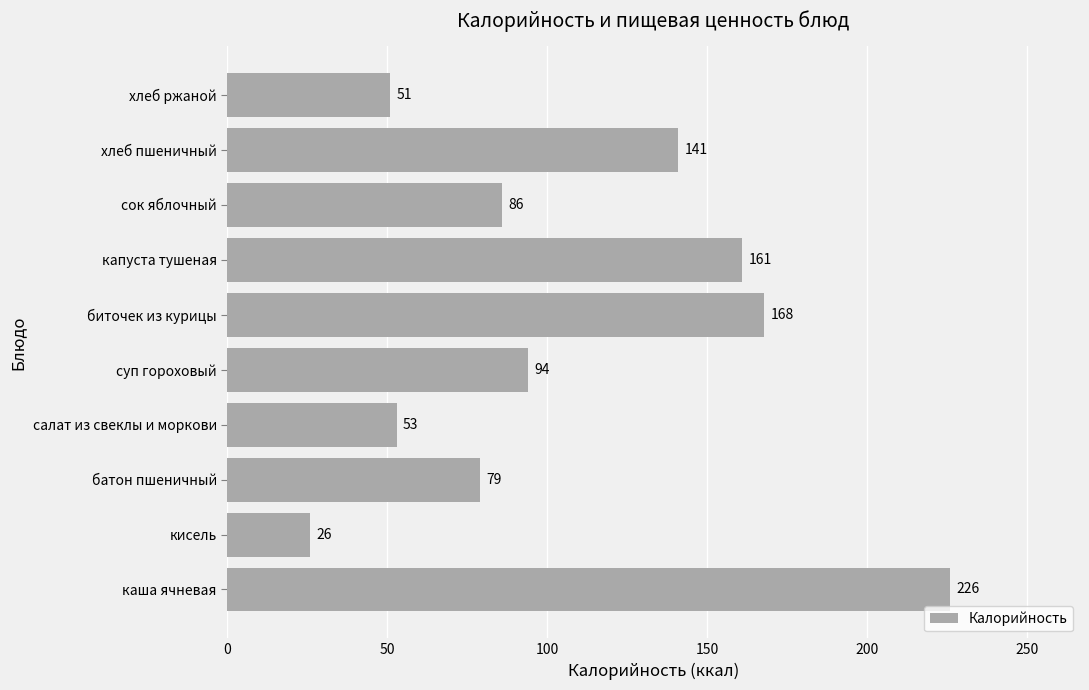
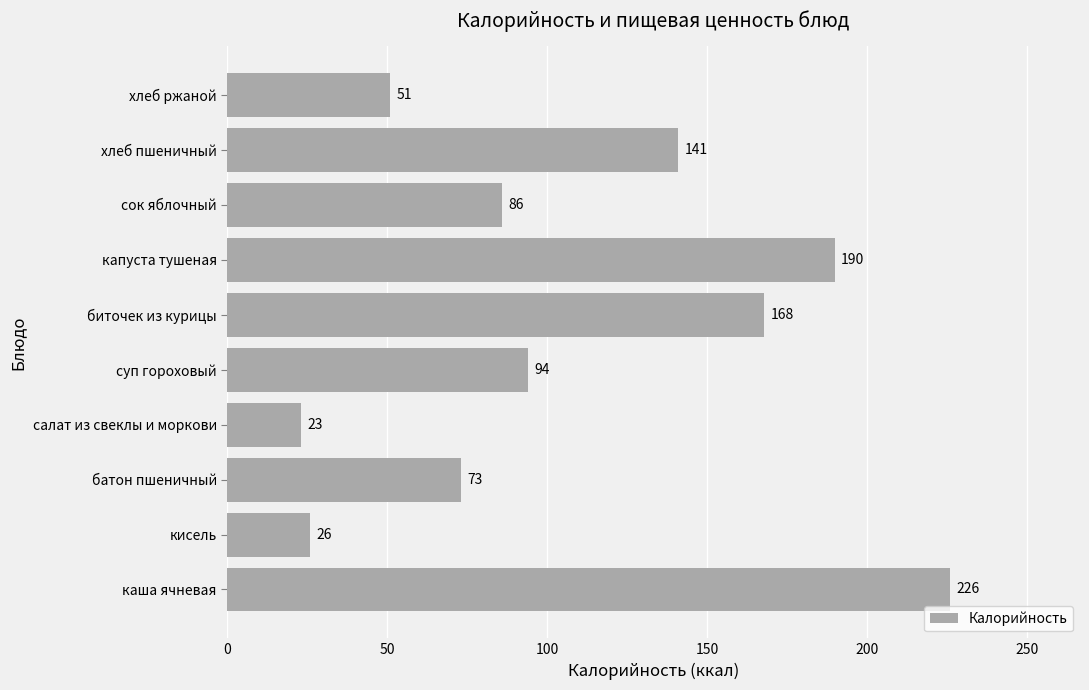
капуста тушеная: 161 -> 190
салат из свеклы и моркови: 53 -> 23
батон пшеничный: 79 -> 73
